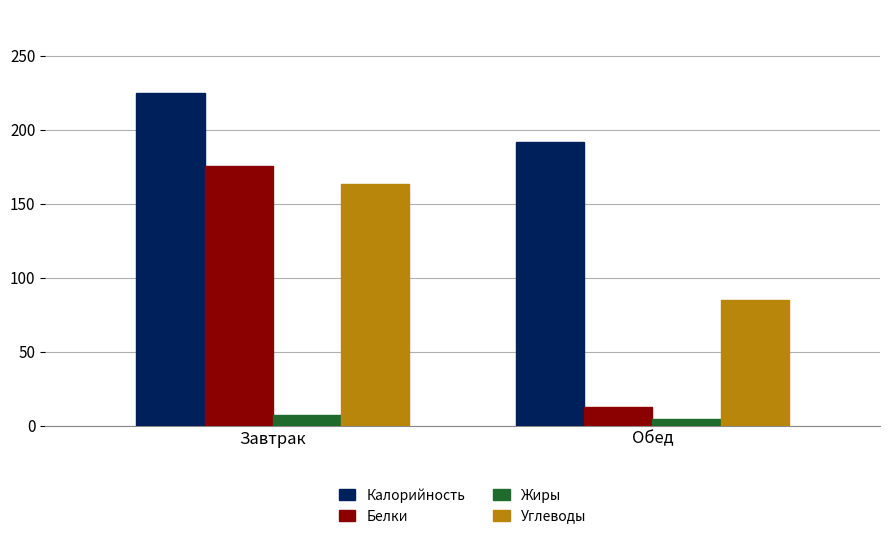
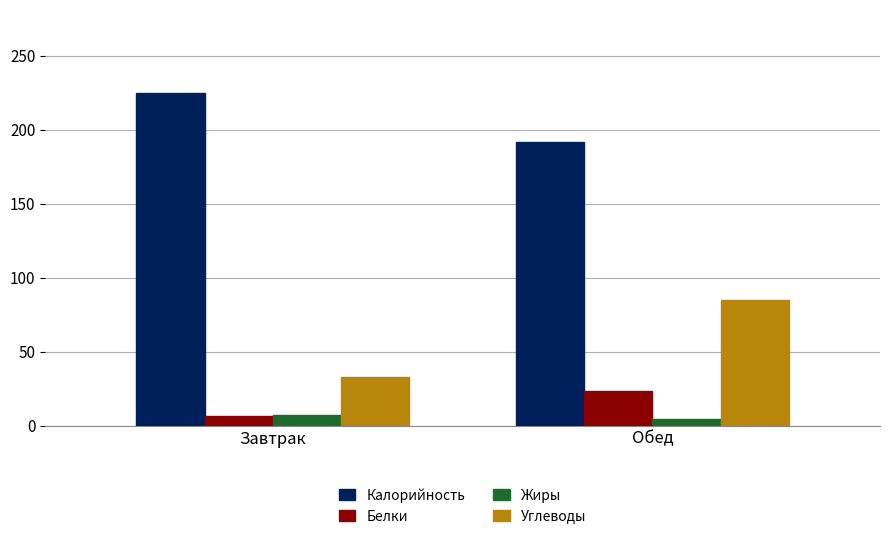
Белки, Завтрак: 175 -> 7
Углеводы, Завтрак: 163 -> 33
Белки, Обед: 13 -> 23
